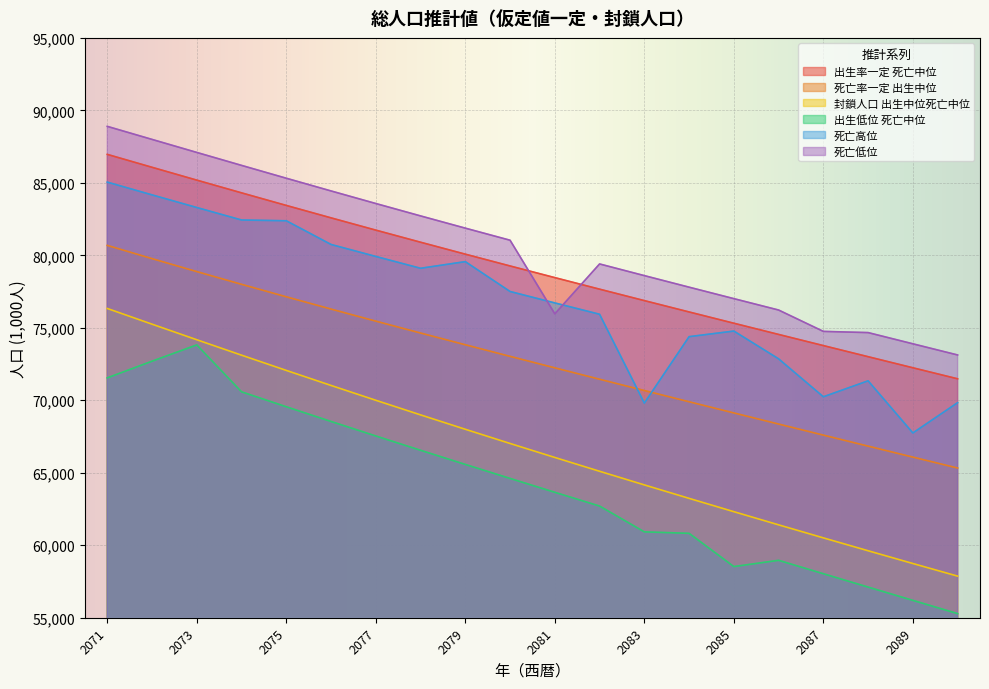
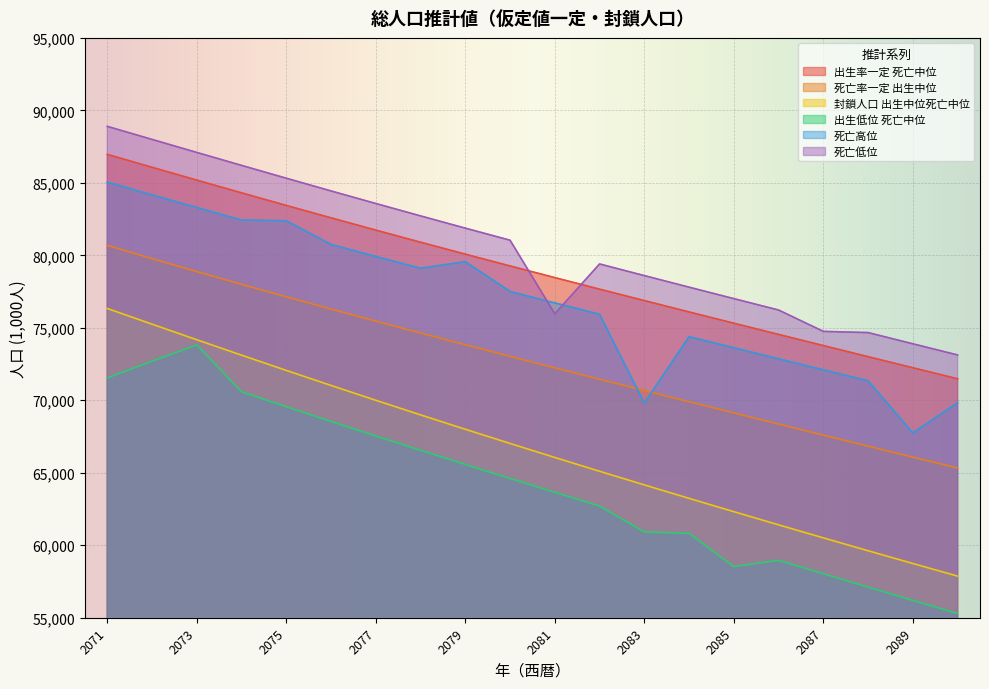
死亡高位, 2085: 74,800 -> 73,600
死亡高位, 2087: 70,200 -> 72,100
